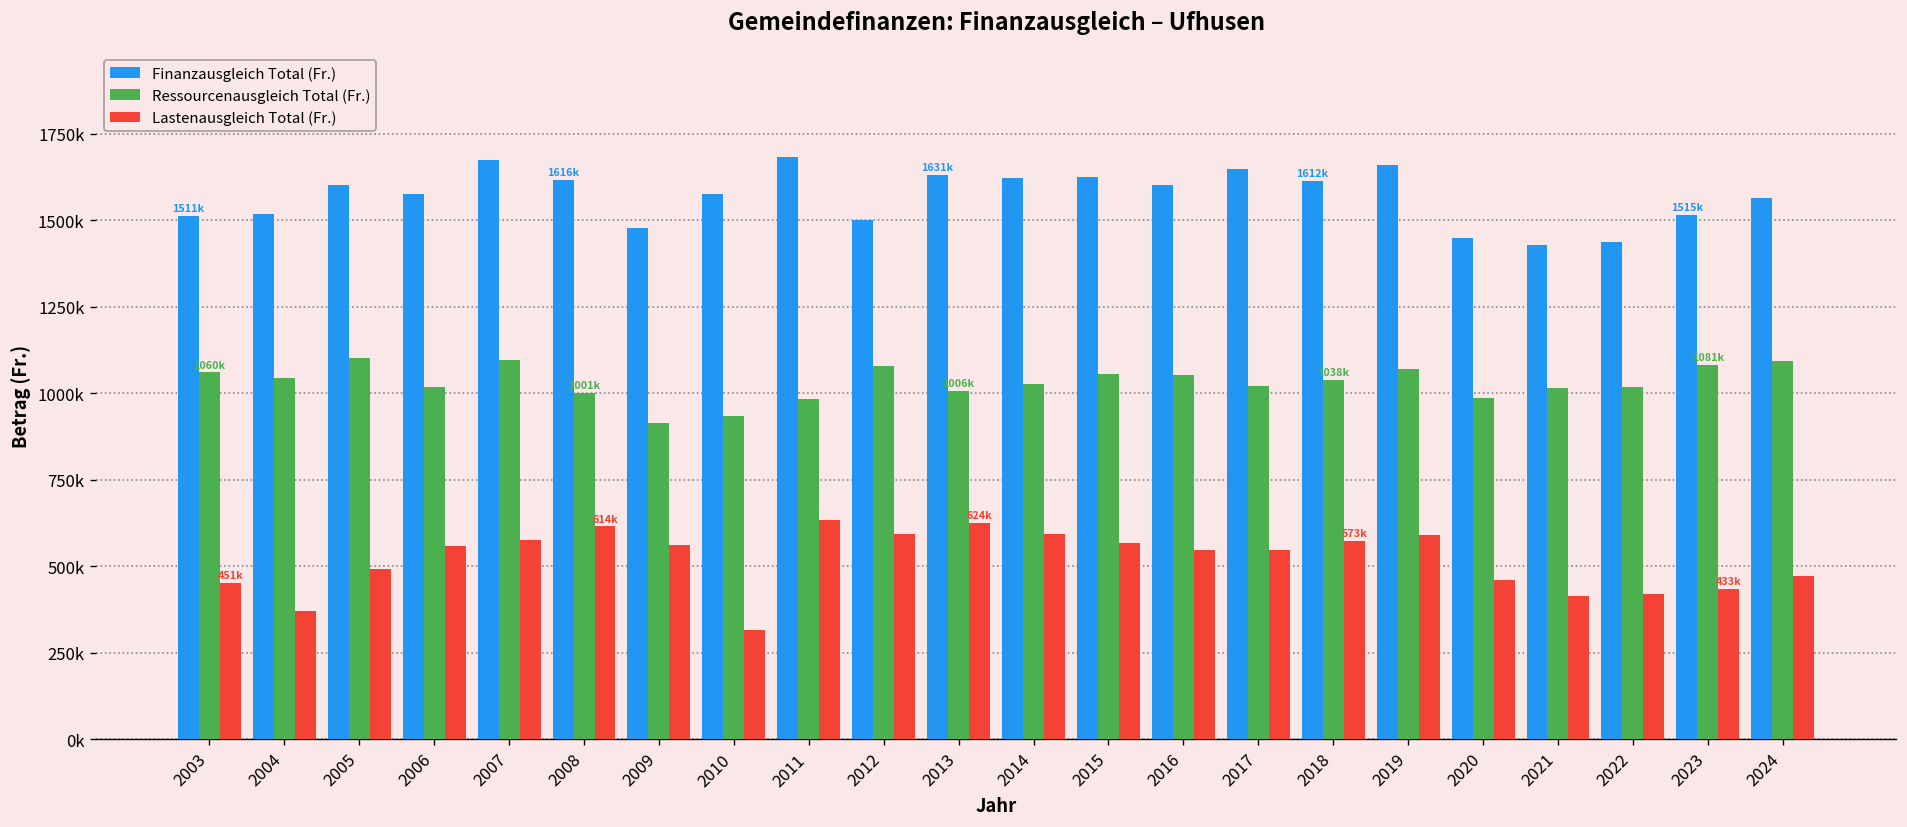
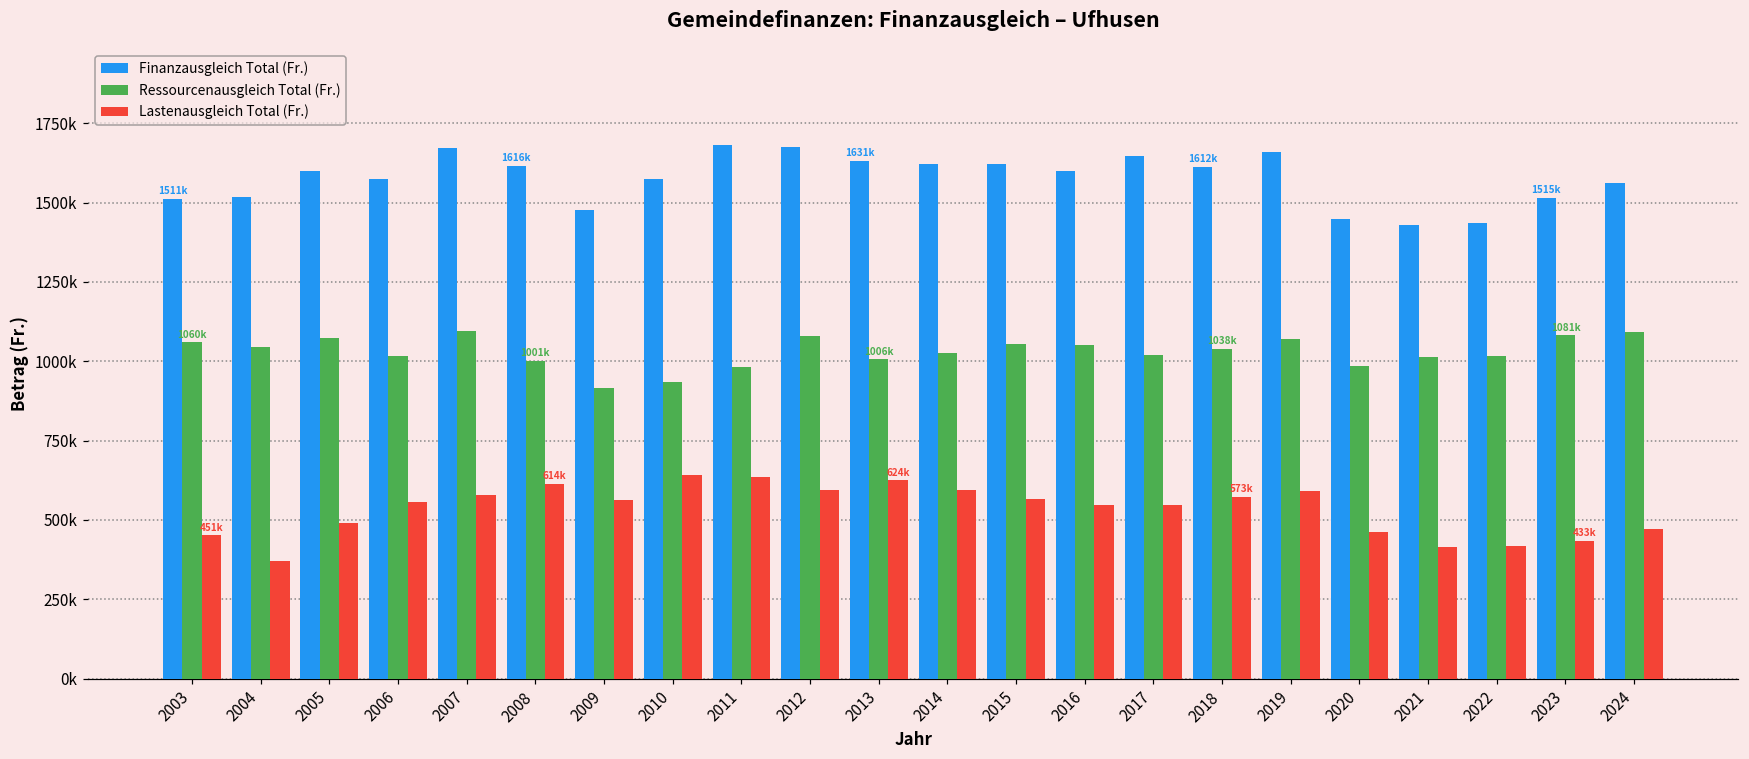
Ressourcenausgleich Total (Fr.), 2005: 1100000 -> 1070000
Lastenausgleich Total (Fr.), 2010: 320000 -> 640000
Finanzausgleich Total (Fr.), 2012: 1500000 -> 1670000
